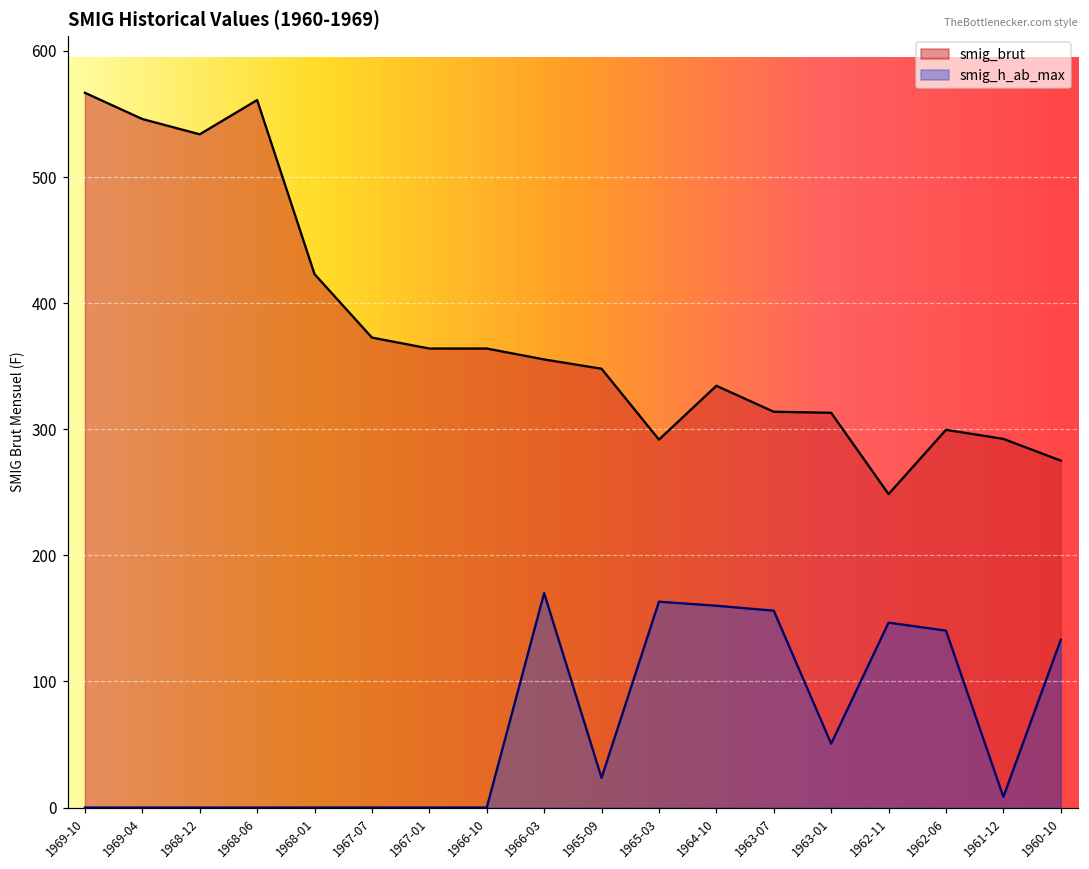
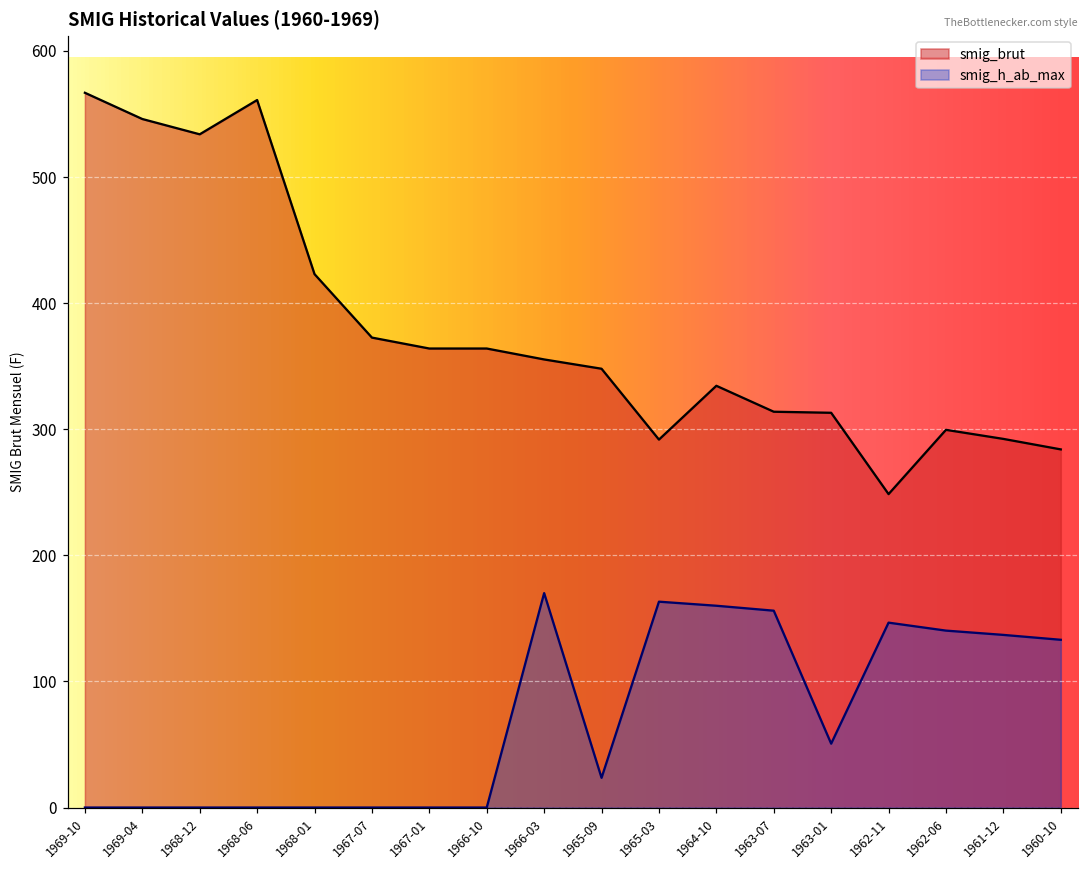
smig_h_ab_max, 1961-12: 8 -> 137
smig_brut, 1960-10: 275 -> 284
